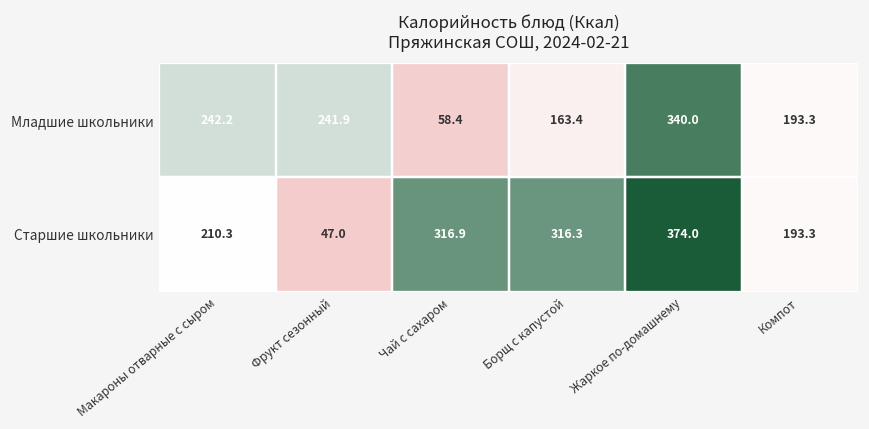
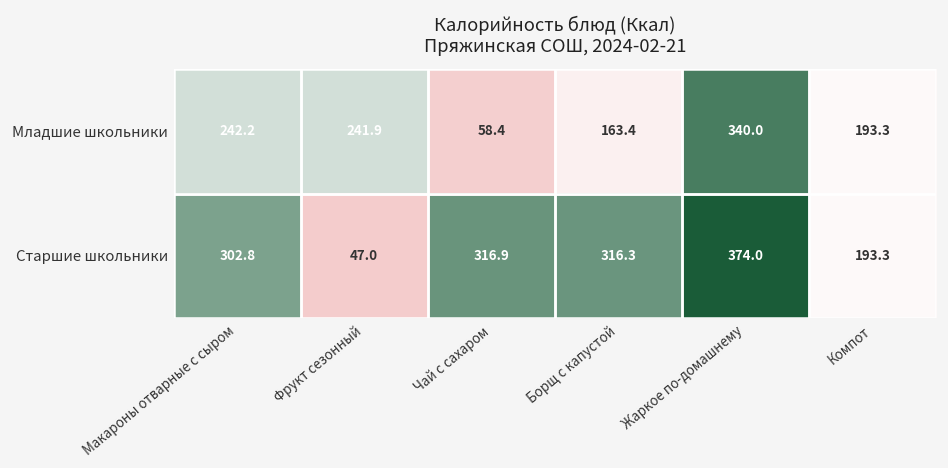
Старшие школьники, Макароны отварные с сыром: 210.3 -> 302.8
